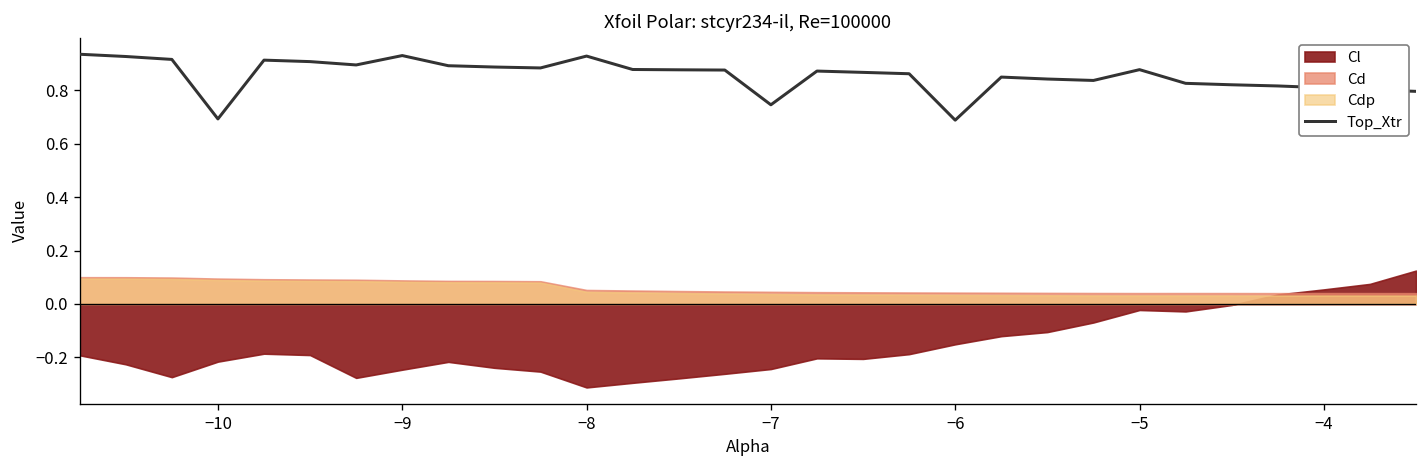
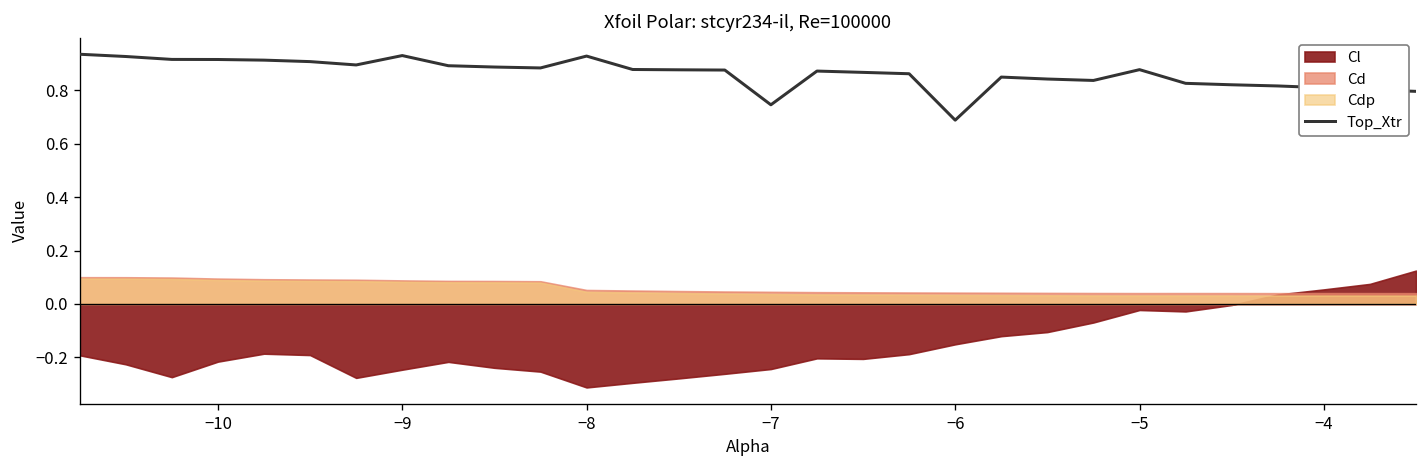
Top_Xtr, −10: 0.69 -> 0.91
